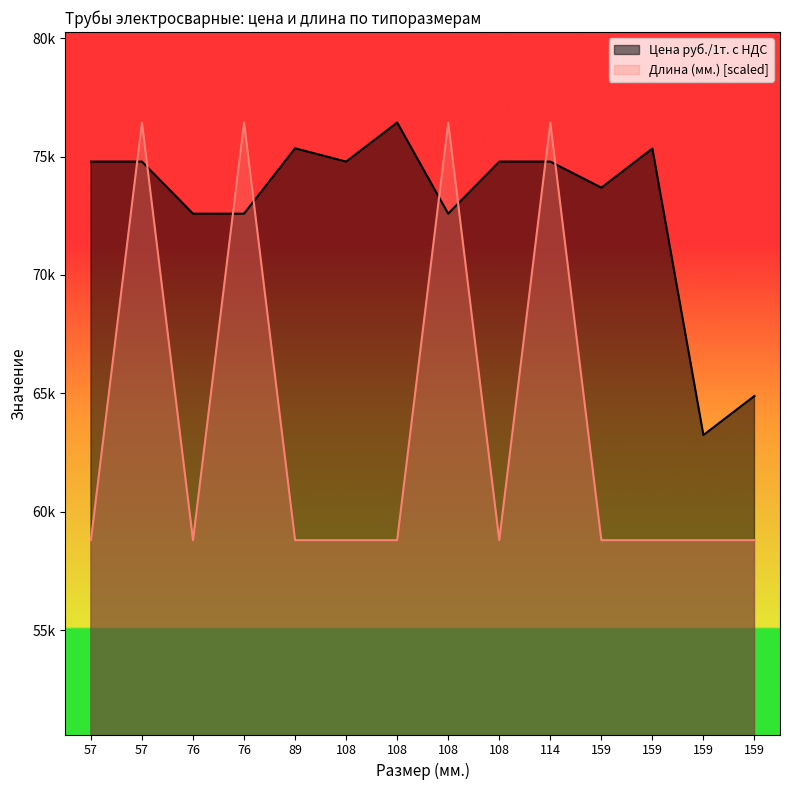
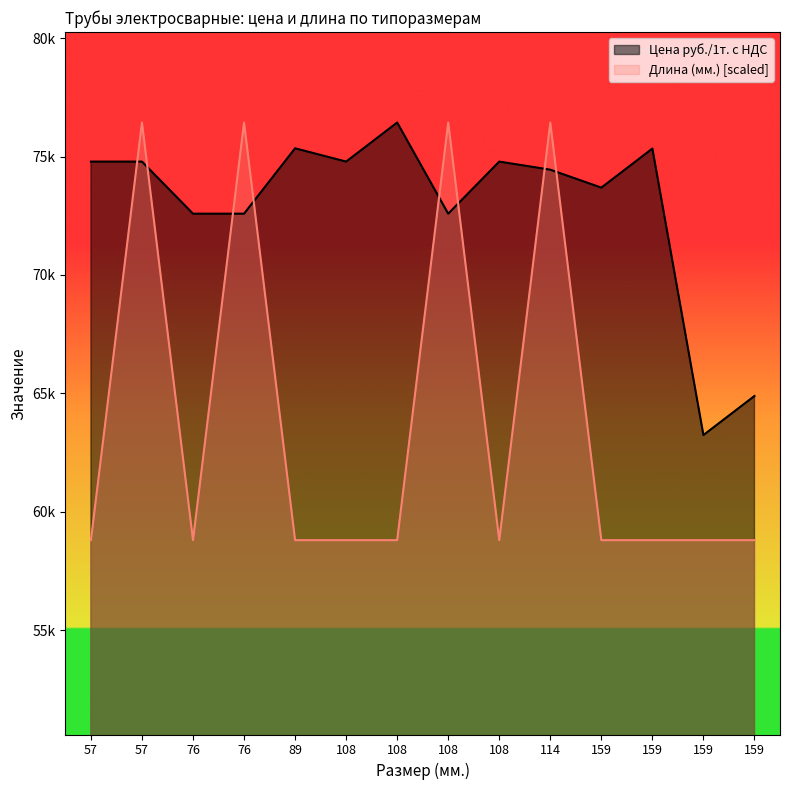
Цена руб./1т. с НДС, 114: 74800 -> 74400
